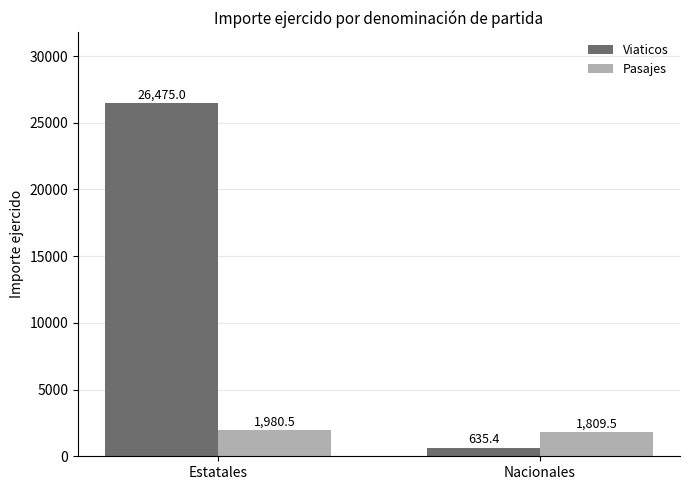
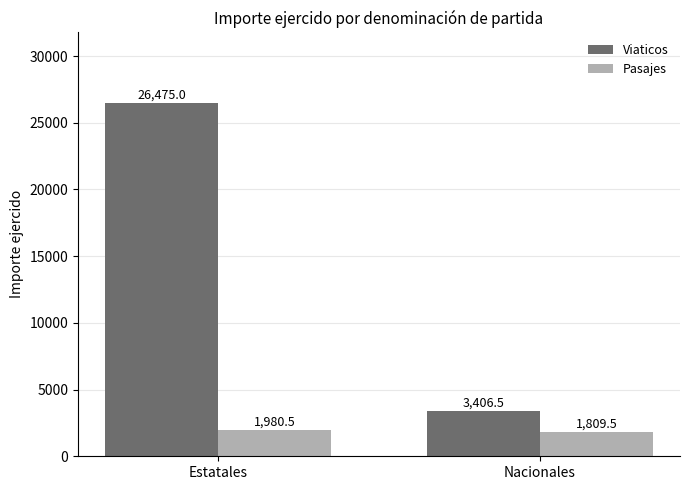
Viaticos, Nacionales: 635.4 -> 3,406.5
